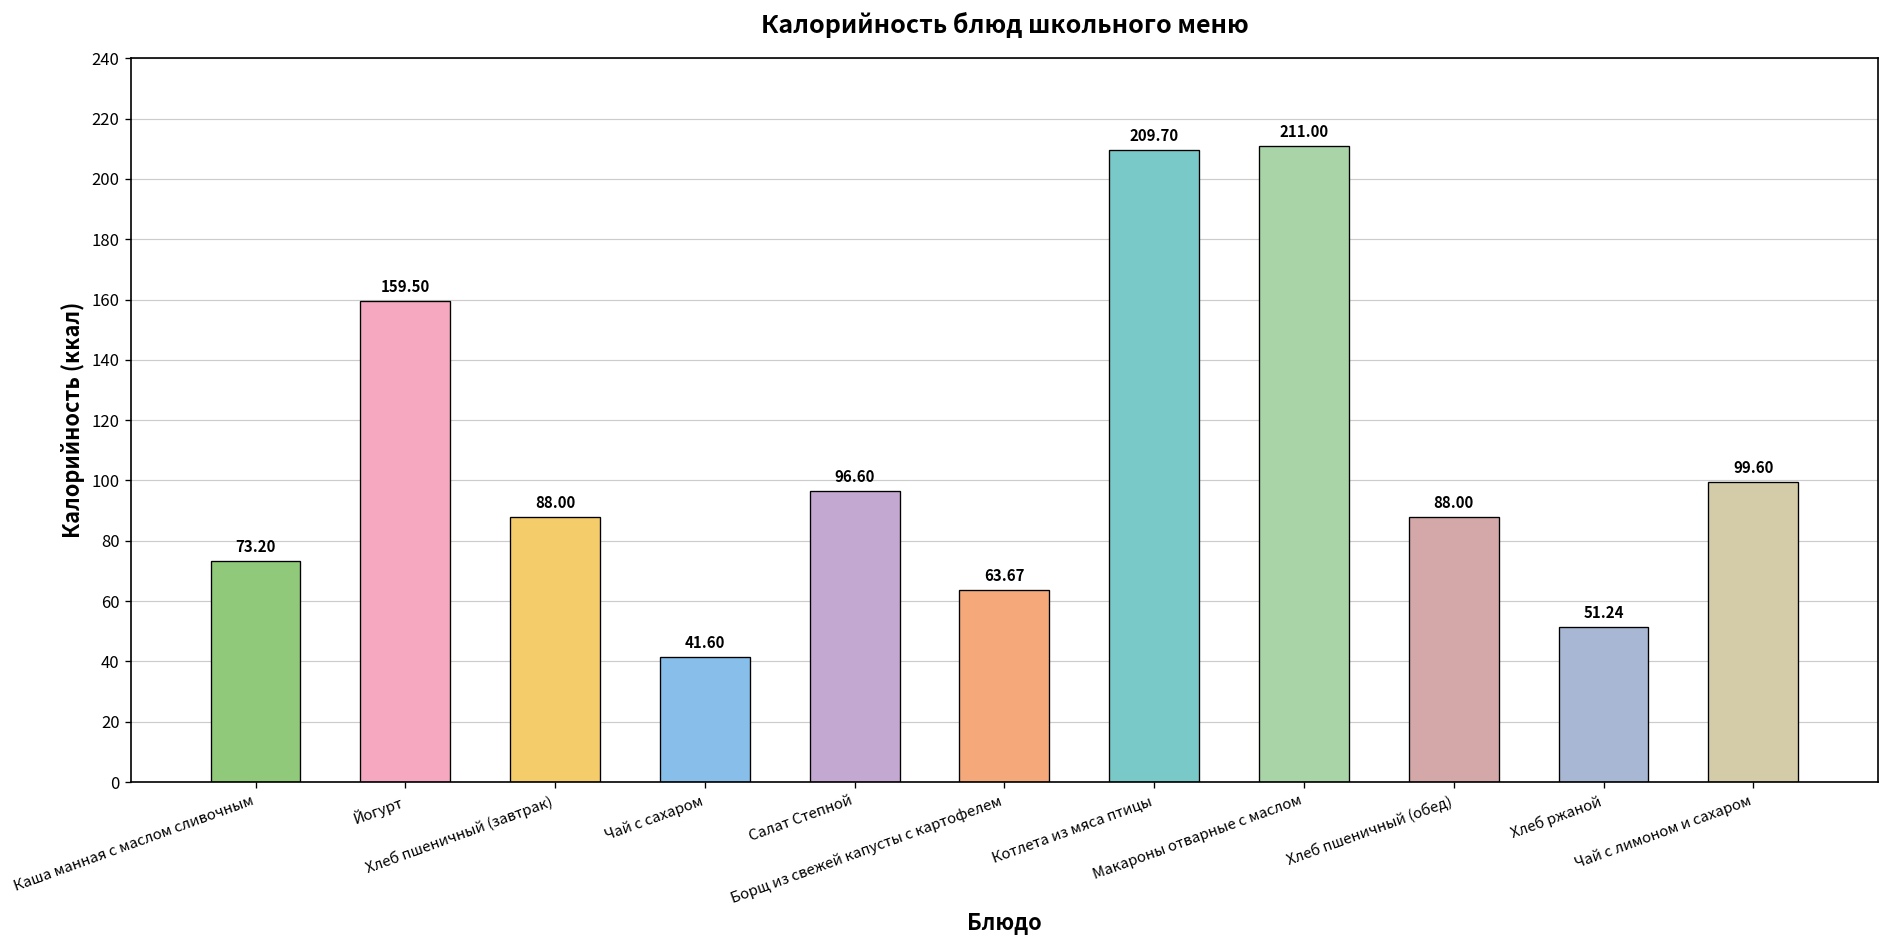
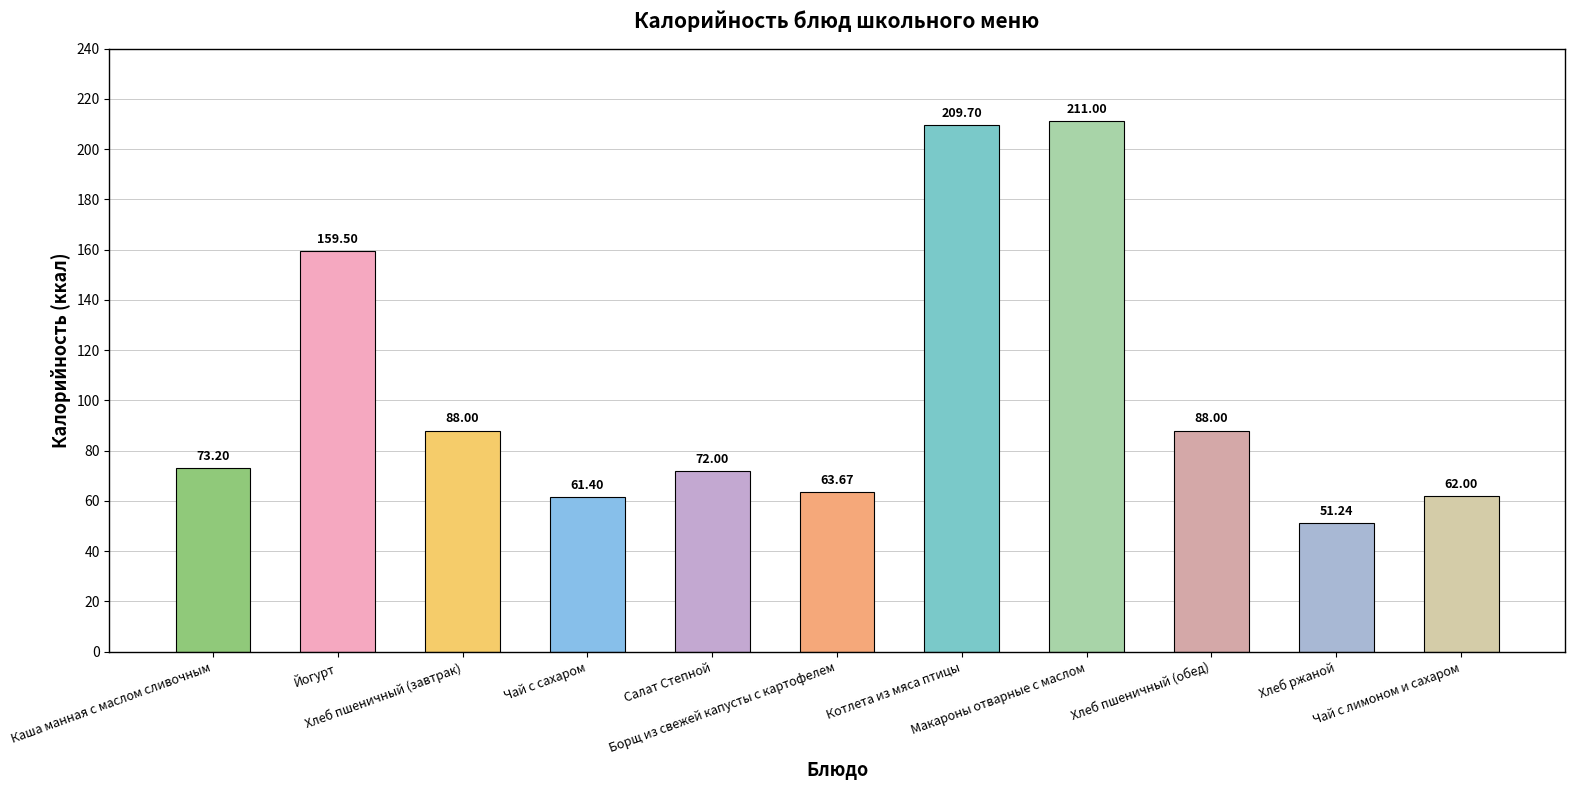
Чай с сахаром: 41.60 -> 61.40
Салат Степной: 96.60 -> 72.00
Чай с лимоном и сахаром: 99.60 -> 62.00
